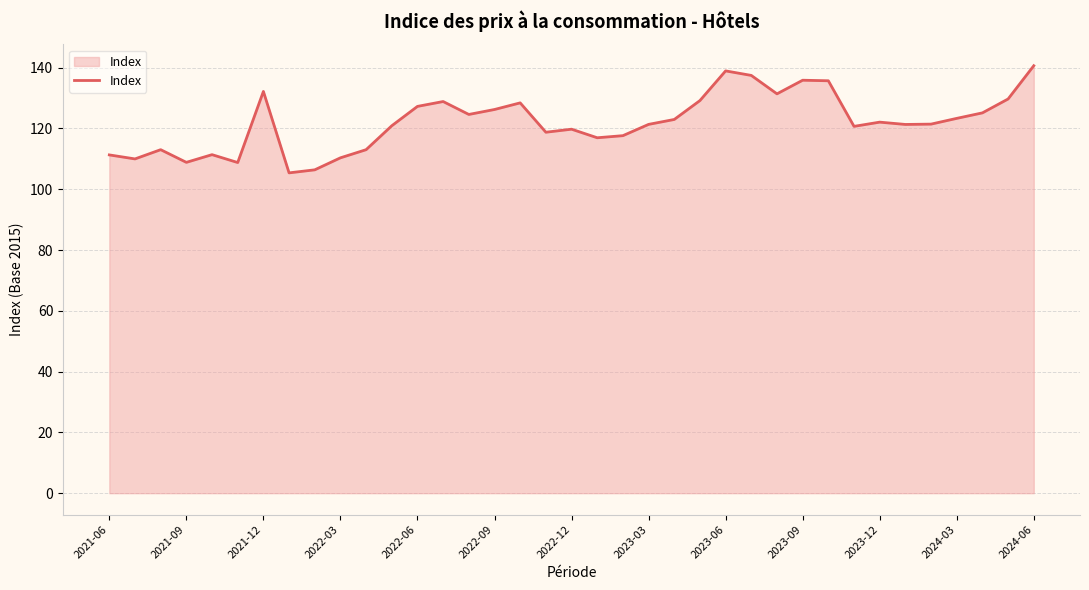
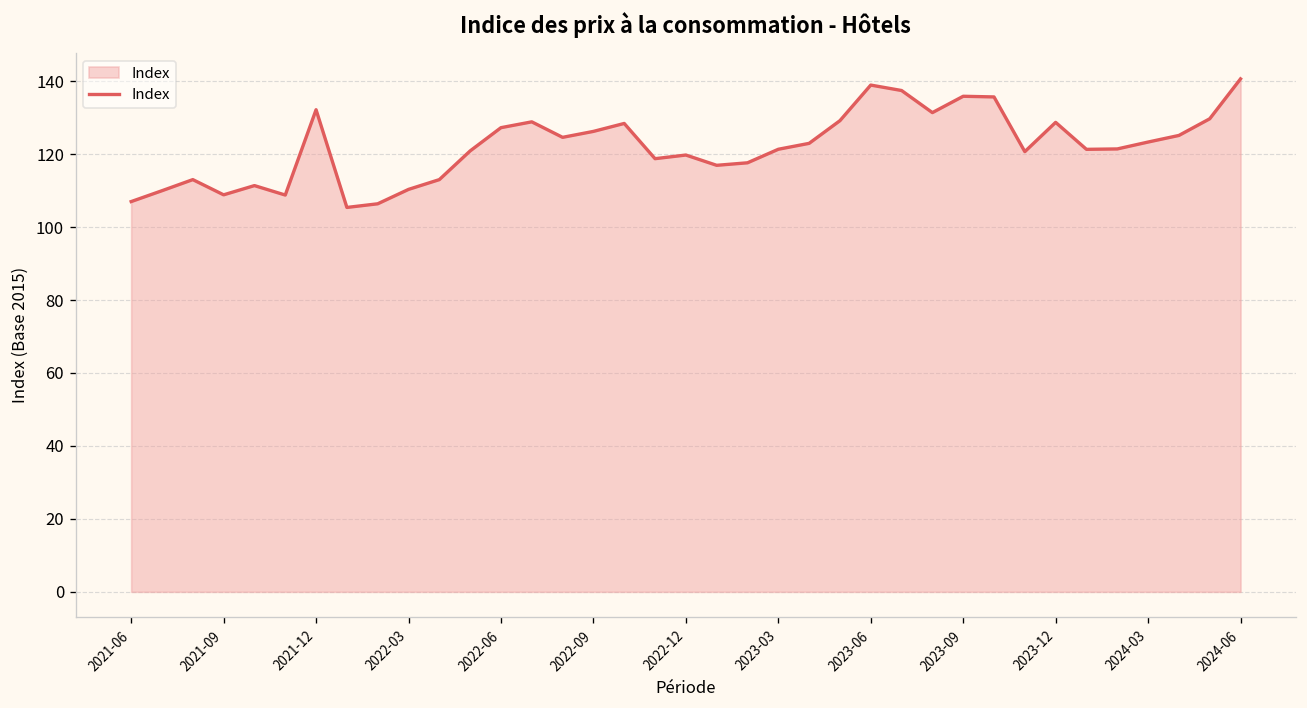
2021-06: 111 -> 107
2023-12: 122 -> 129
